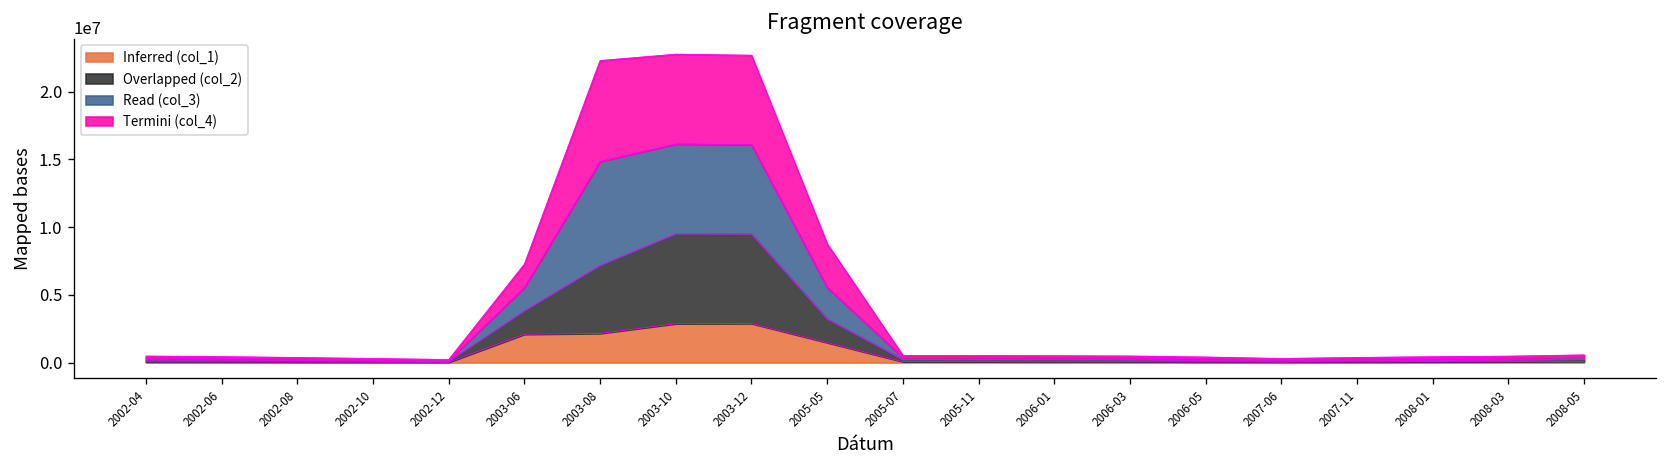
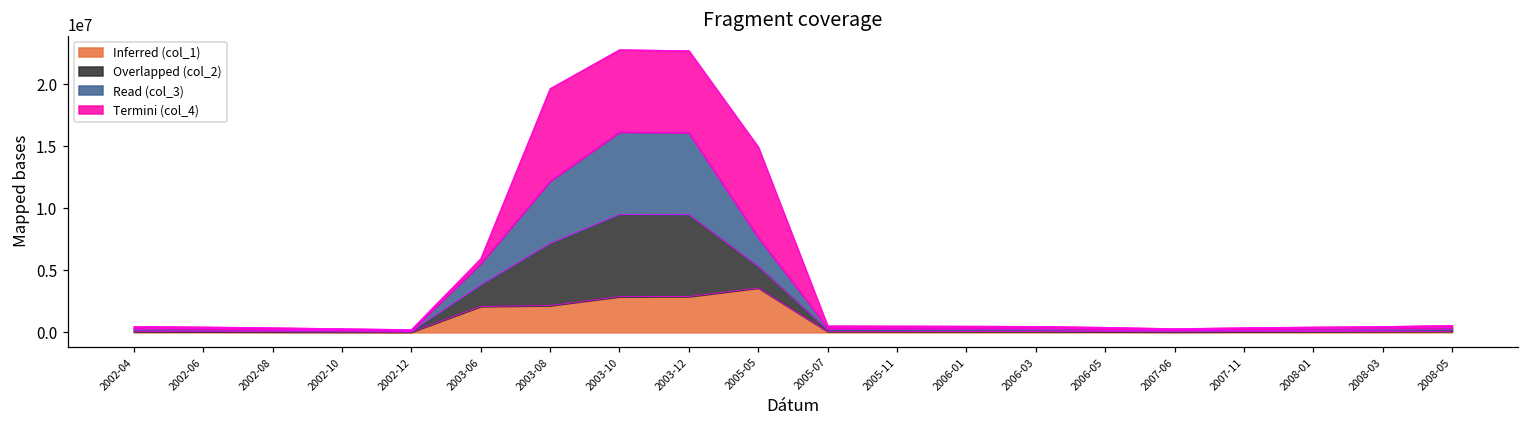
Termini (col_4), 2003-06: 1700000 -> 400000
Read (col_3), 2003-08: 7700000 -> 5000000
Inferred (col_1), 2005-05: 1500000 -> 3600000
Termini (col_4), 2005-05: 3200000 -> 7300000
